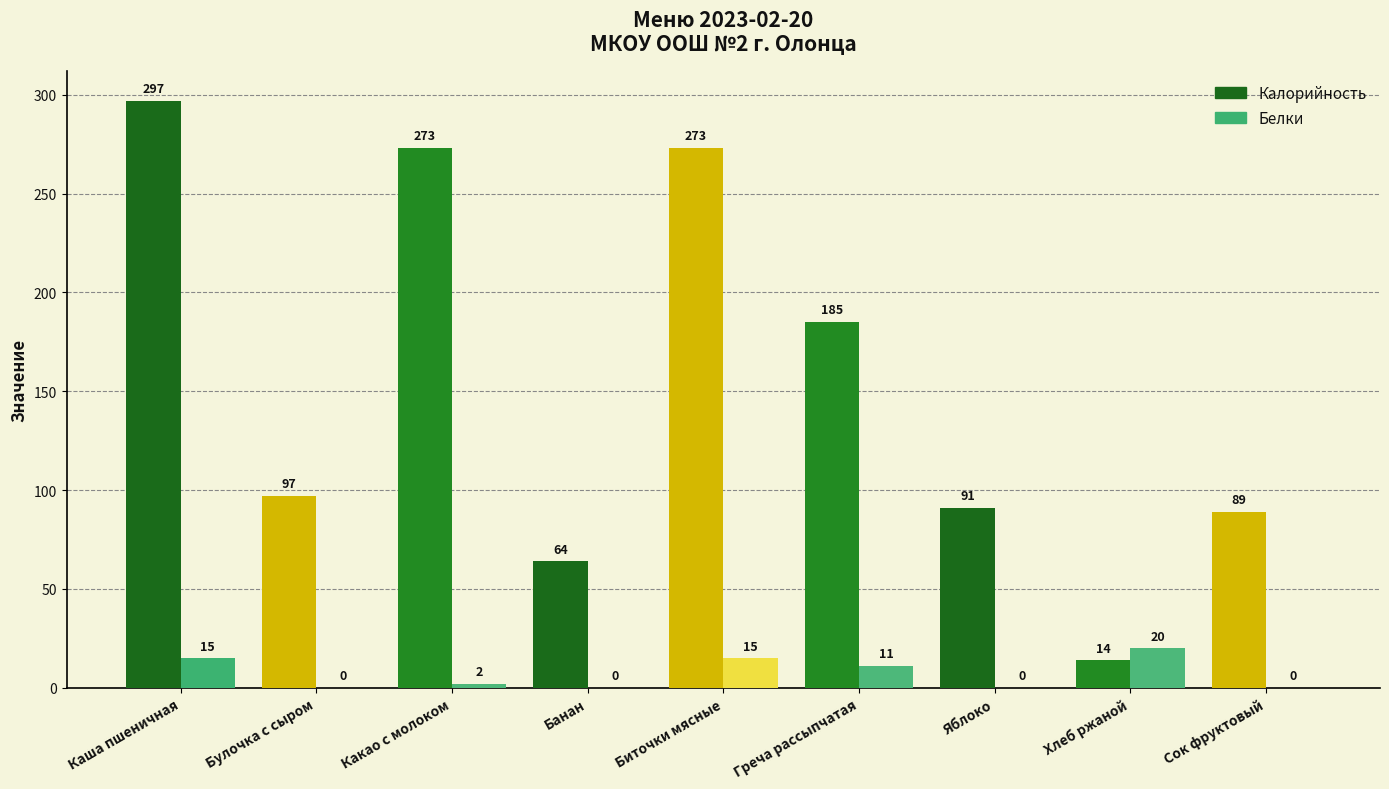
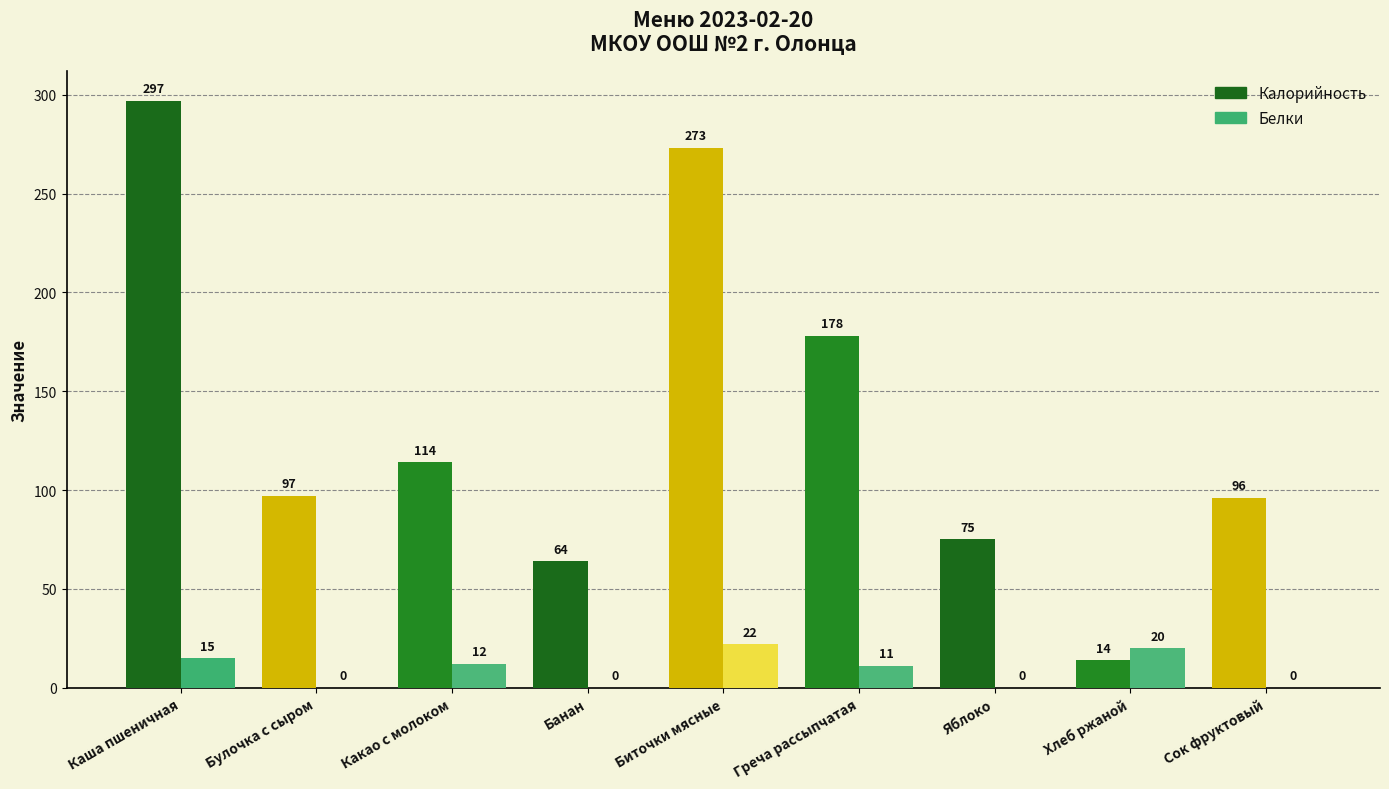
Калорийность, Какао с молоком: 273 -> 114
Белки, Какао с молоком: 2 -> 12
Белки, Биточки мясные: 15 -> 22
Калорийность, Греча рассыпчатая: 185 -> 178
Калорийность, Яблоко: 91 -> 75
Калорийность, Сок фруктовый: 89 -> 96
